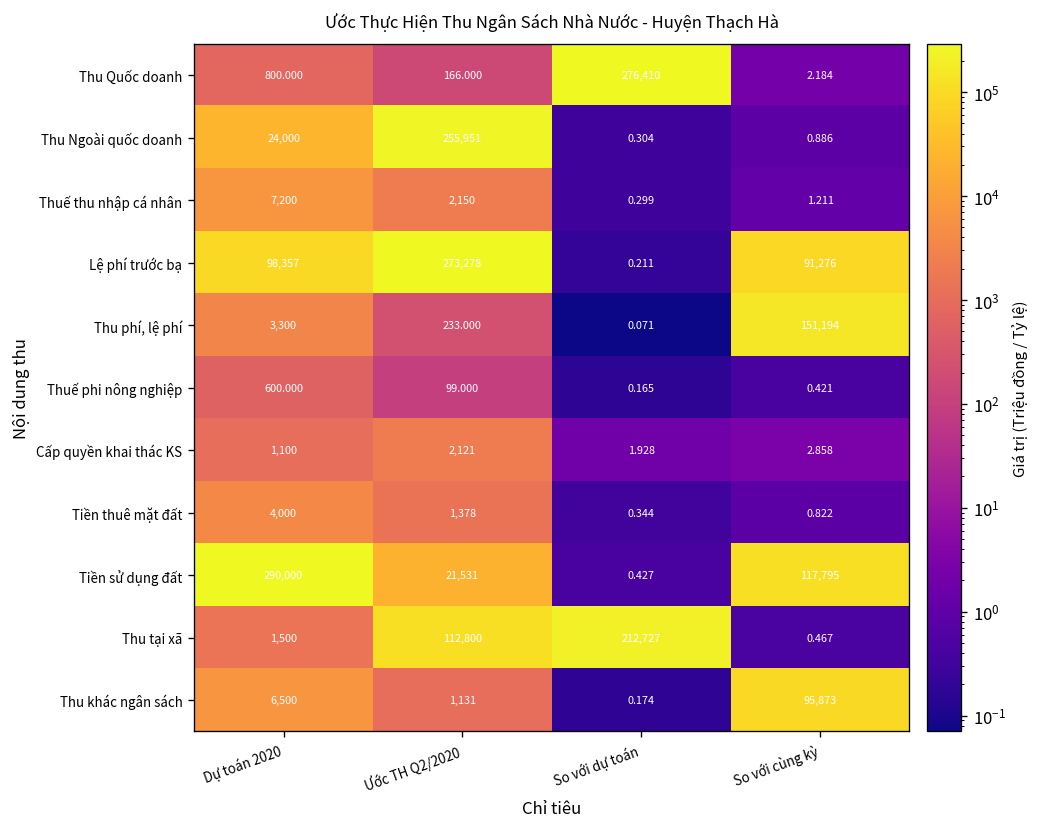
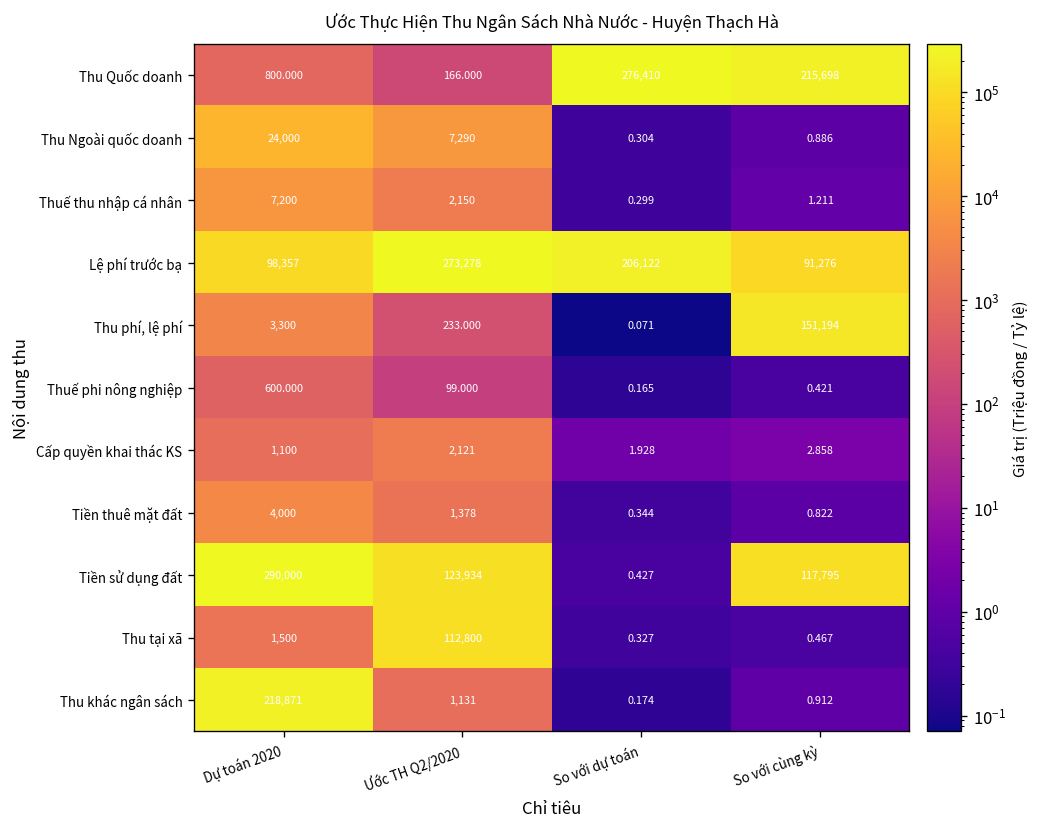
Thu Quốc doanh, So với cùng kỳ: 2.184 -> 215,698
Thu Ngoài quốc doanh, Ước TH Q2/2020: 255,951 -> 7,290
Lệ phí trước bạ, So với dự toán: 0.211 -> 206,122
Tiền sử dụng đất, Ước TH Q2/2020: 21,531 -> 123,934
Thu tại xã, So với dự toán: 212,727 -> 0.327
Thu khác ngân sách, Dự toán 2020: 6,500 -> 218,871
Thu khác ngân sách, So với cùng kỳ: 95,873 -> 0.912
